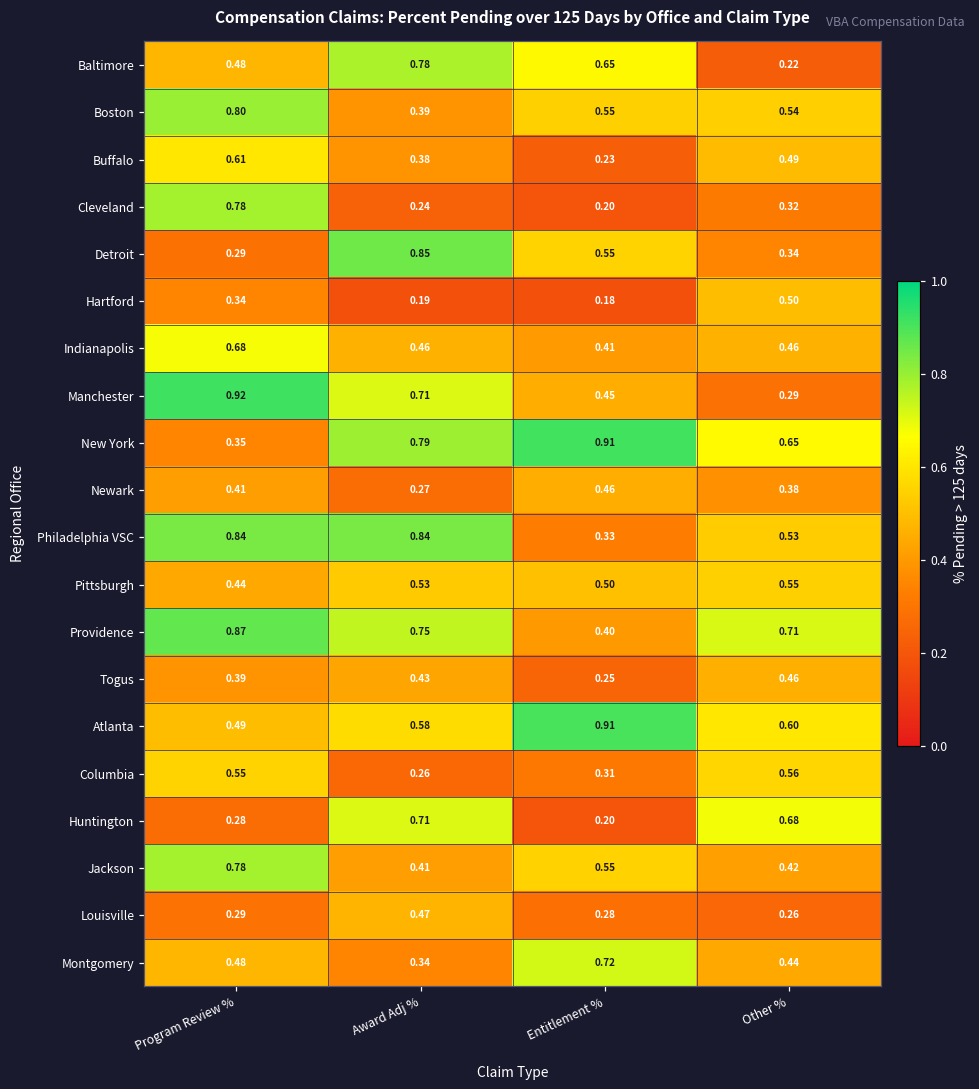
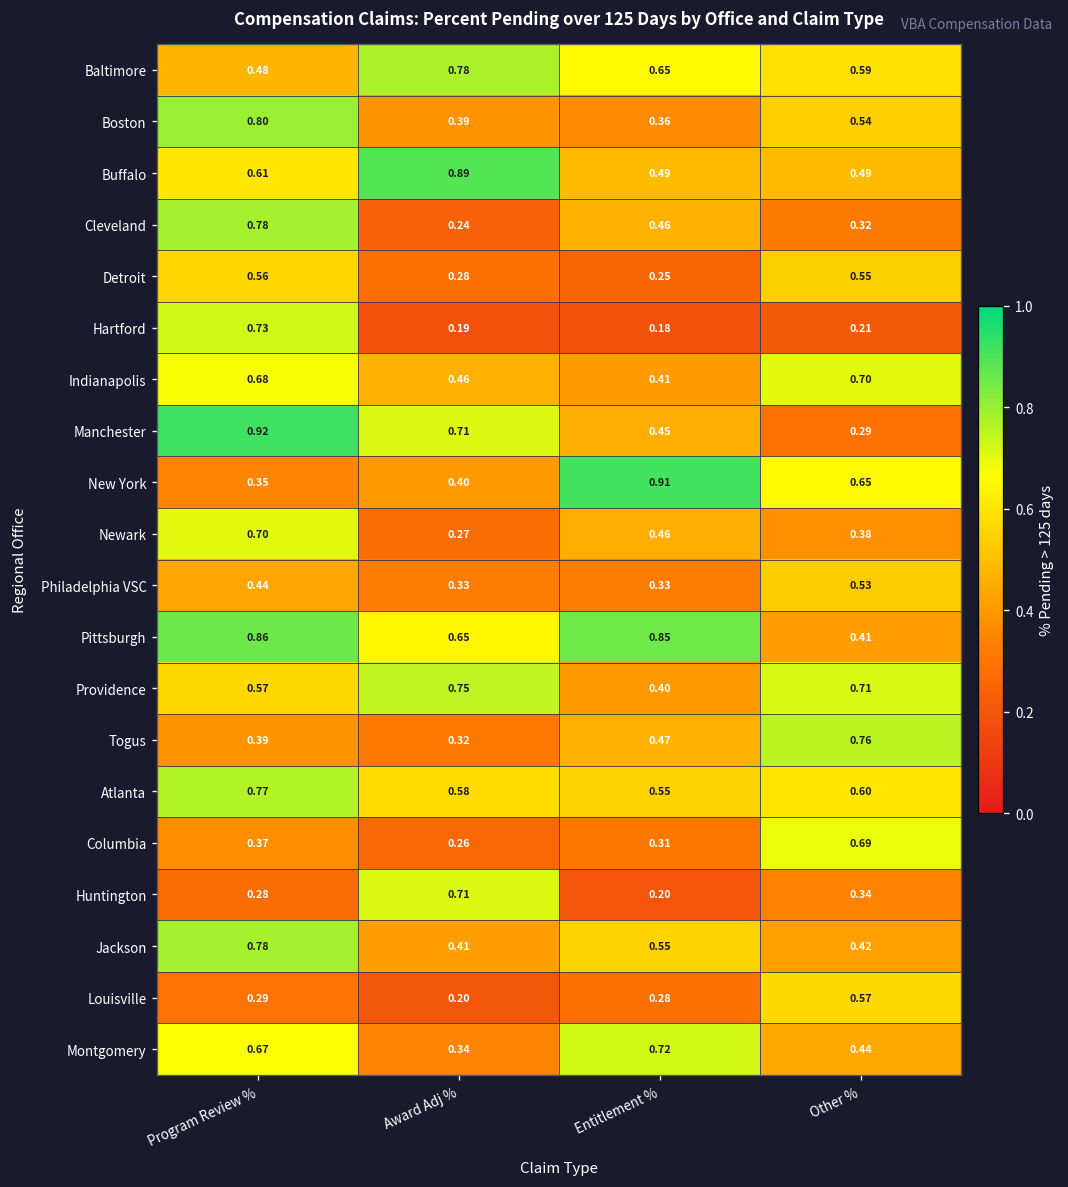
Baltimore, Other %: 0.22 -> 0.59
Boston, Entitlement %: 0.55 -> 0.36
Buffalo, Award Adj %: 0.38 -> 0.89
Buffalo, Entitlement %: 0.23 -> 0.49
Cleveland, Entitlement %: 0.20 -> 0.46
Detroit, Program Review %: 0.29 -> 0.56
Detroit, Award Adj %: 0.85 -> 0.28
Detroit, Entitlement %: 0.55 -> 0.25
Detroit, Other %: 0.34 -> 0.55
Hartford, Program Review %: 0.34 -> 0.73
Hartford, Other %: 0.50 -> 0.21
Indianapolis, Other %: 0.46 -> 0.70
New York, Award Adj %: 0.79 -> 0.40
Newark, Program Review %: 0.41 -> 0.70
Philadelphia VSC, Program Review %: 0.84 -> 0.44
Philadelphia VSC, Award Adj %: 0.84 -> 0.33
Pittsburgh, Program Review %: 0.44 -> 0.86
Pittsburgh, Award Adj %: 0.53 -> 0.65
Pittsburgh, Entitlement %: 0.50 -> 0.85
Pittsburgh, Other %: 0.55 -> 0.41
Providence, Program Review %: 0.87 -> 0.57
Togus, Award Adj %: 0.43 -> 0.32
Togus, Entitlement %: 0.25 -> 0.47
Togus, Other %: 0.46 -> 0.76
Atlanta, Program Review %: 0.49 -> 0.77
Atlanta, Entitlement %: 0.91 -> 0.55
Columbia, Program Review %: 0.55 -> 0.37
Columbia, Other %: 0.56 -> 0.69
Huntington, Other %: 0.68 -> 0.34
Louisville, Award Adj %: 0.47 -> 0.20
Louisville, Other %: 0.26 -> 0.57
Montgomery, Program Review %: 0.48 -> 0.67
